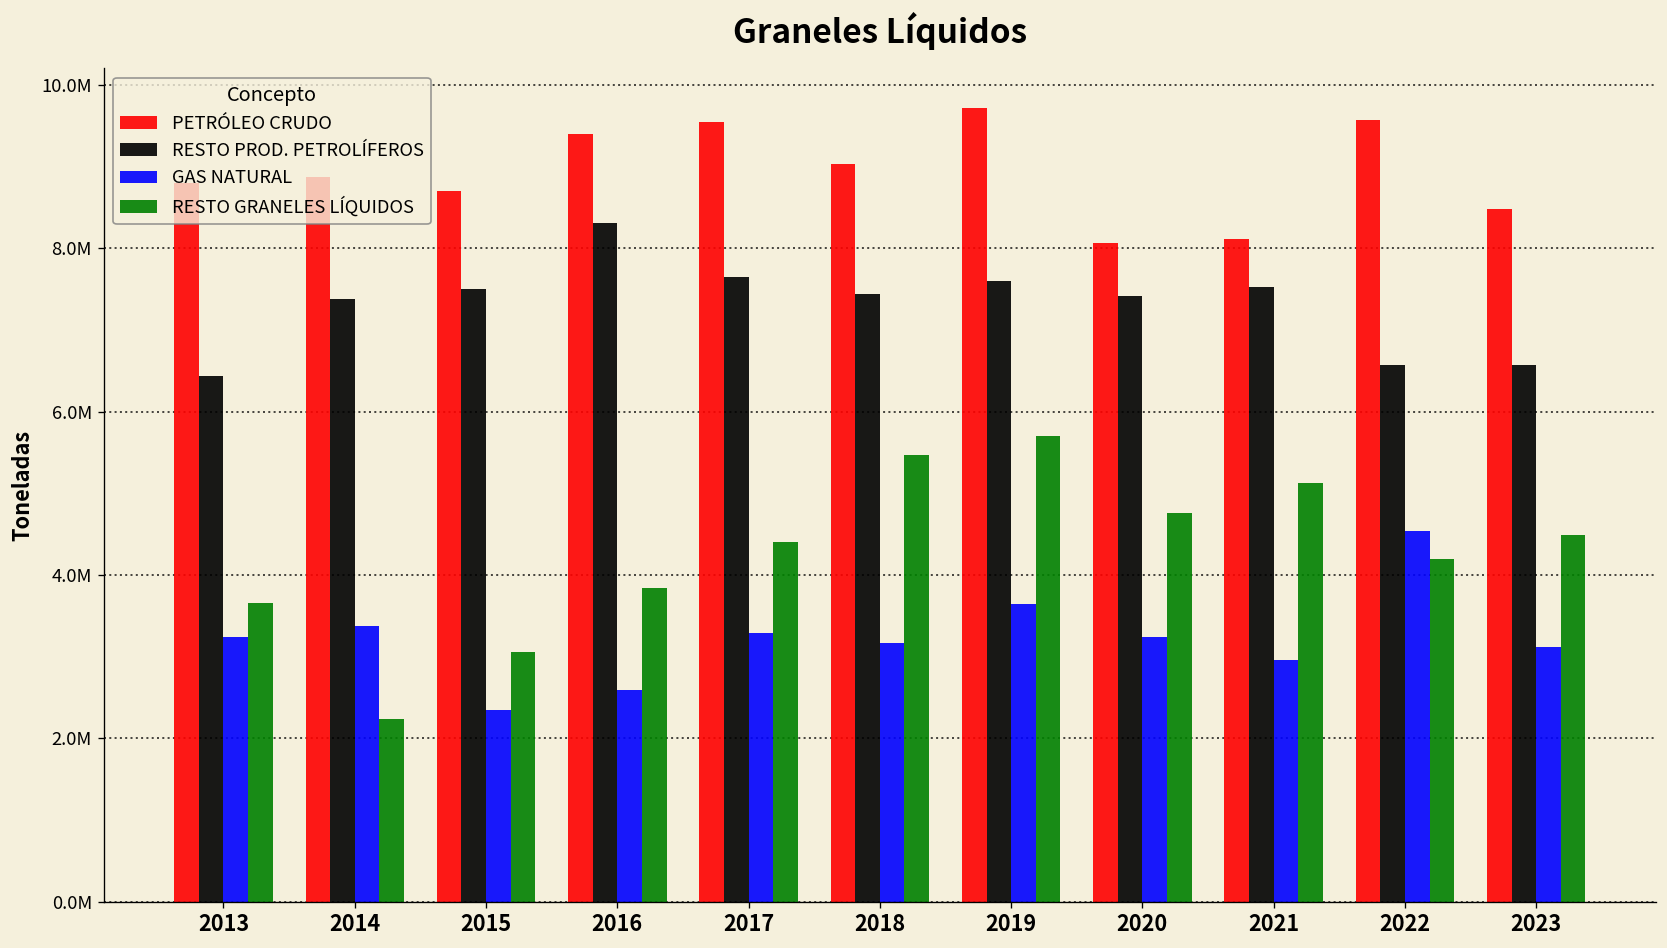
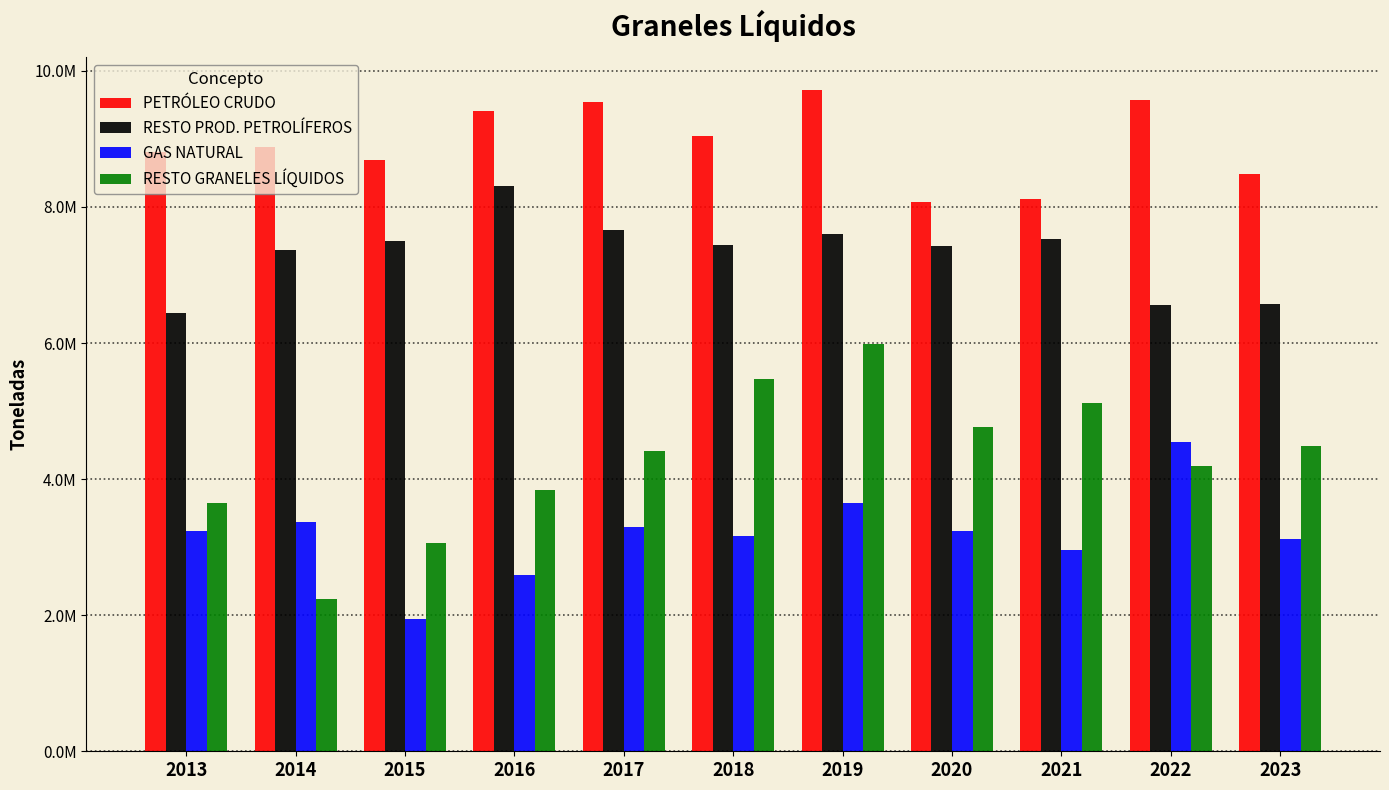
GAS NATURAL, 2015: 2300000 -> 1900000
RESTO GRANELES LÍQUIDOS, 2019: 5700000 -> 6000000
